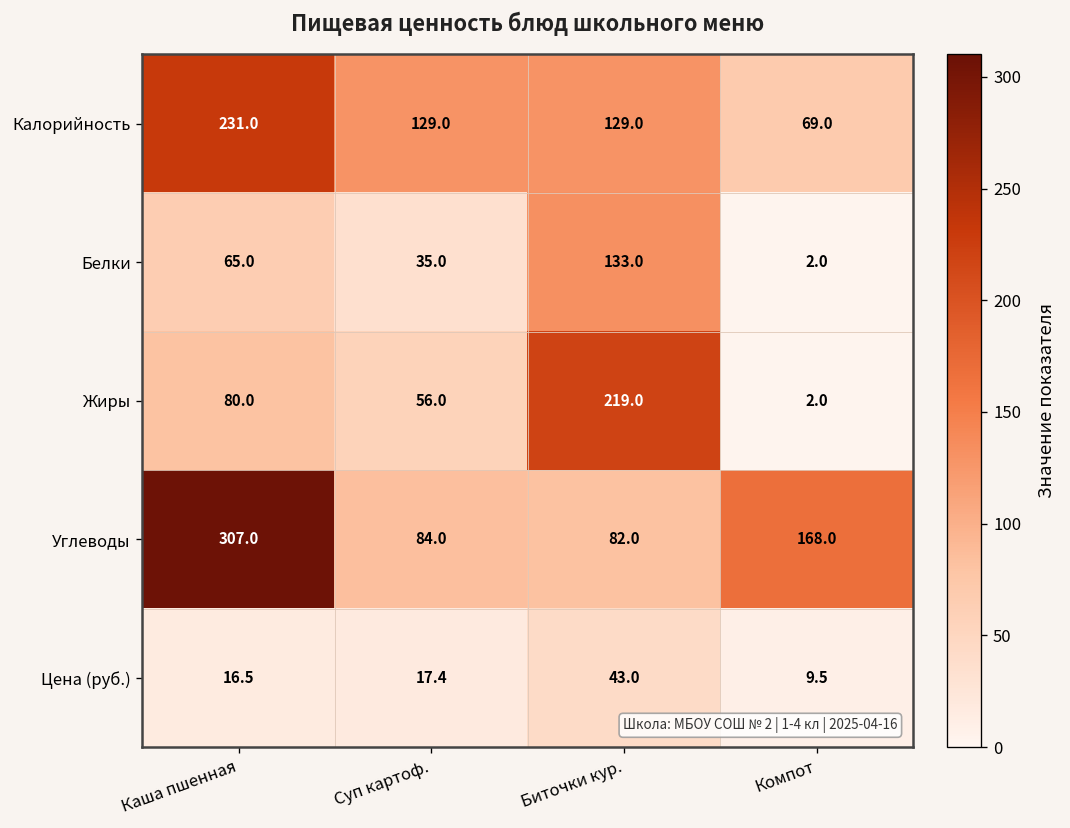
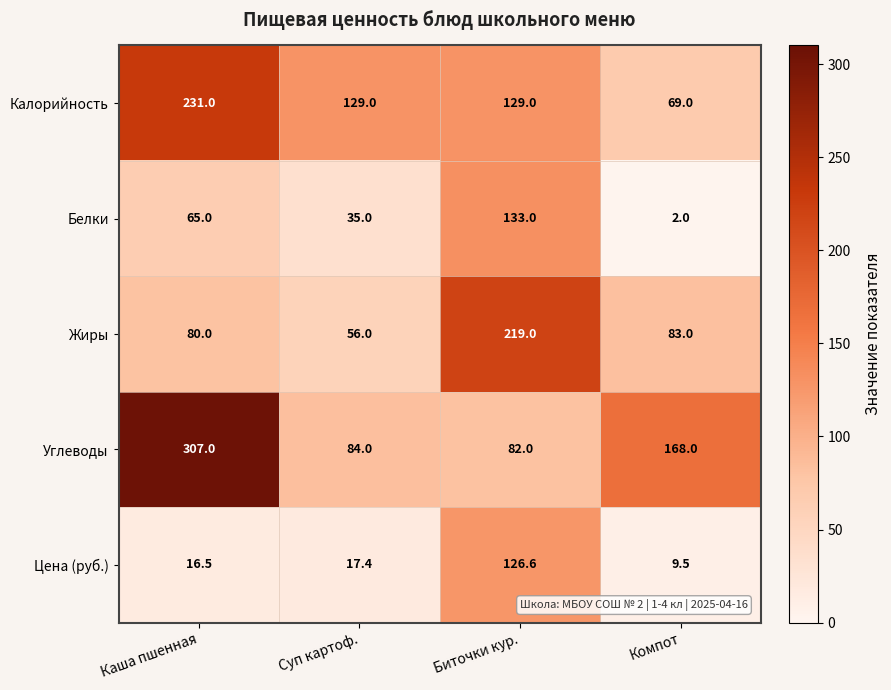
Жиры, Компот: 2.0 -> 83.0
Цена (руб.), Биточки кур.: 43.0 -> 126.6
